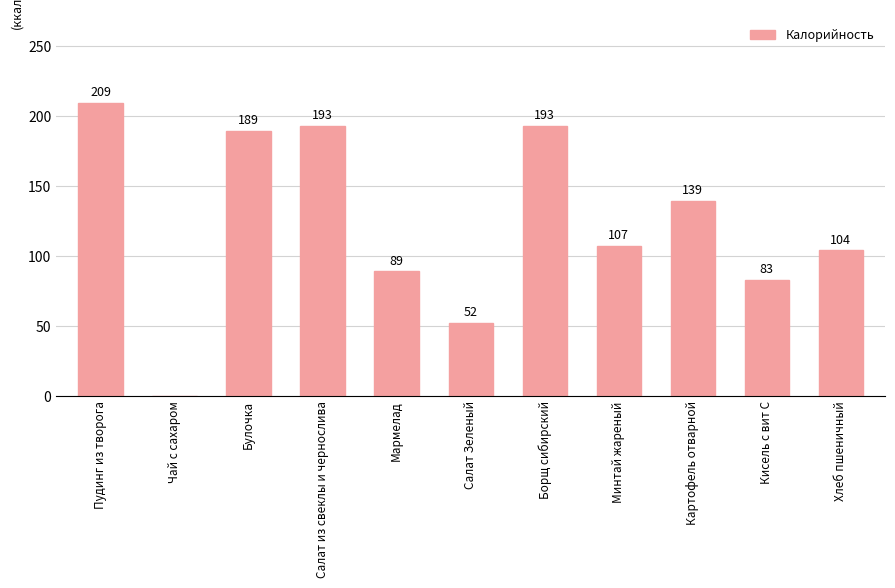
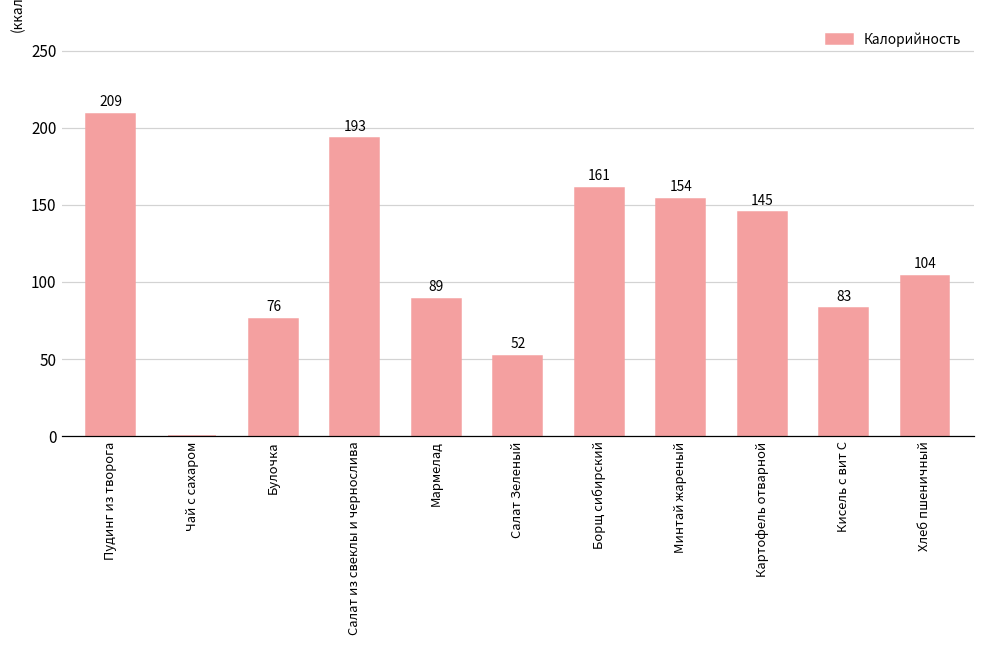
Булочка: 189 -> 76
Борщ сибирский: 193 -> 161
Минтай жареный: 107 -> 154
Картофель отварной: 139 -> 145
